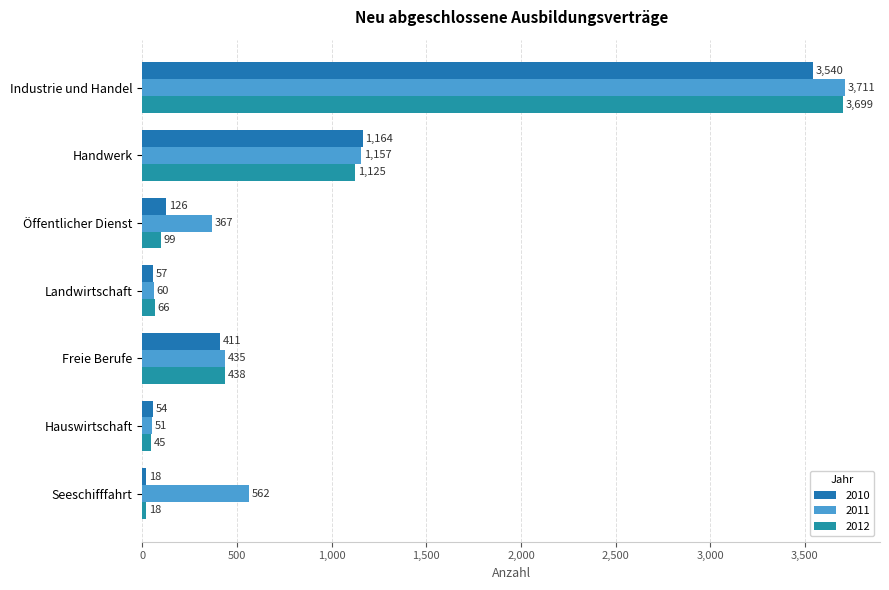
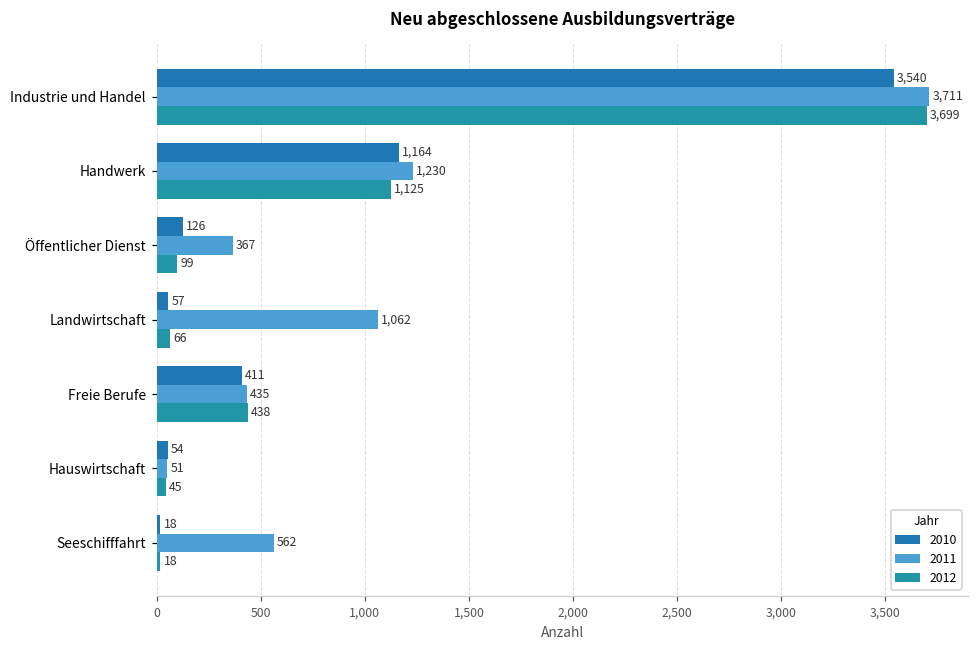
2011, Handwerk: 1,157 -> 1,230
2011, Landwirtschaft: 60 -> 1,062
